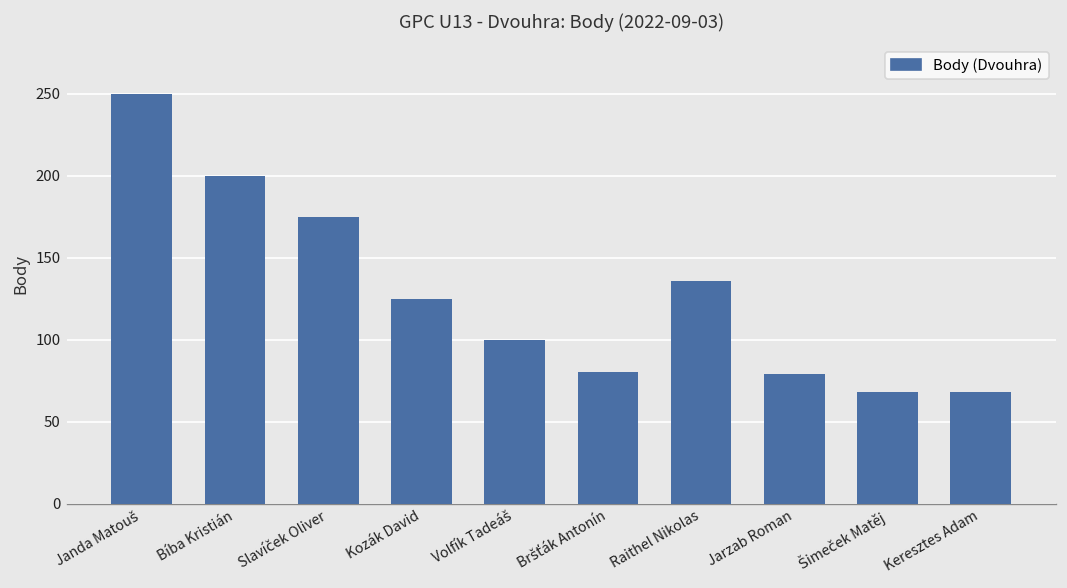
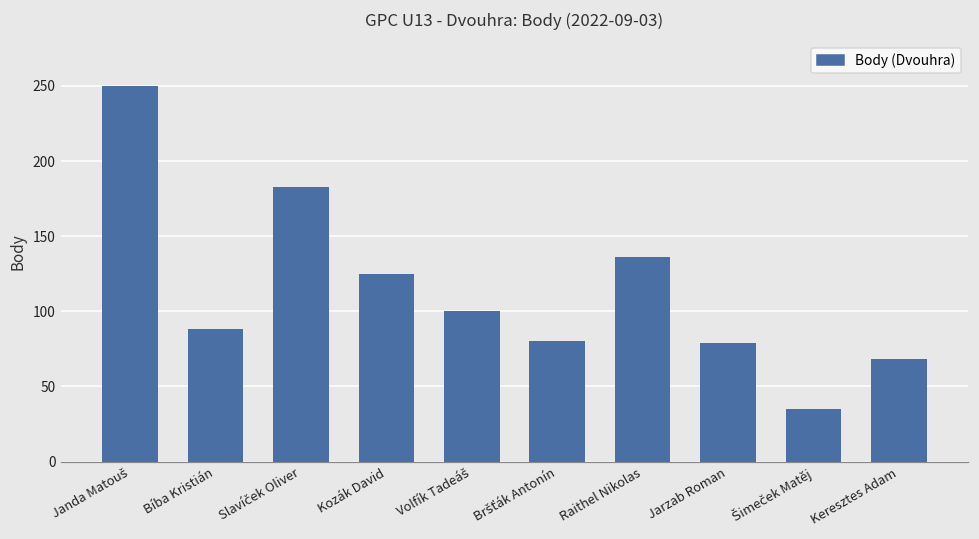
Bíba Kristián: 200 -> 88
Slavíček Oliver: 175 -> 183
Šimeček Matěj: 68 -> 35
